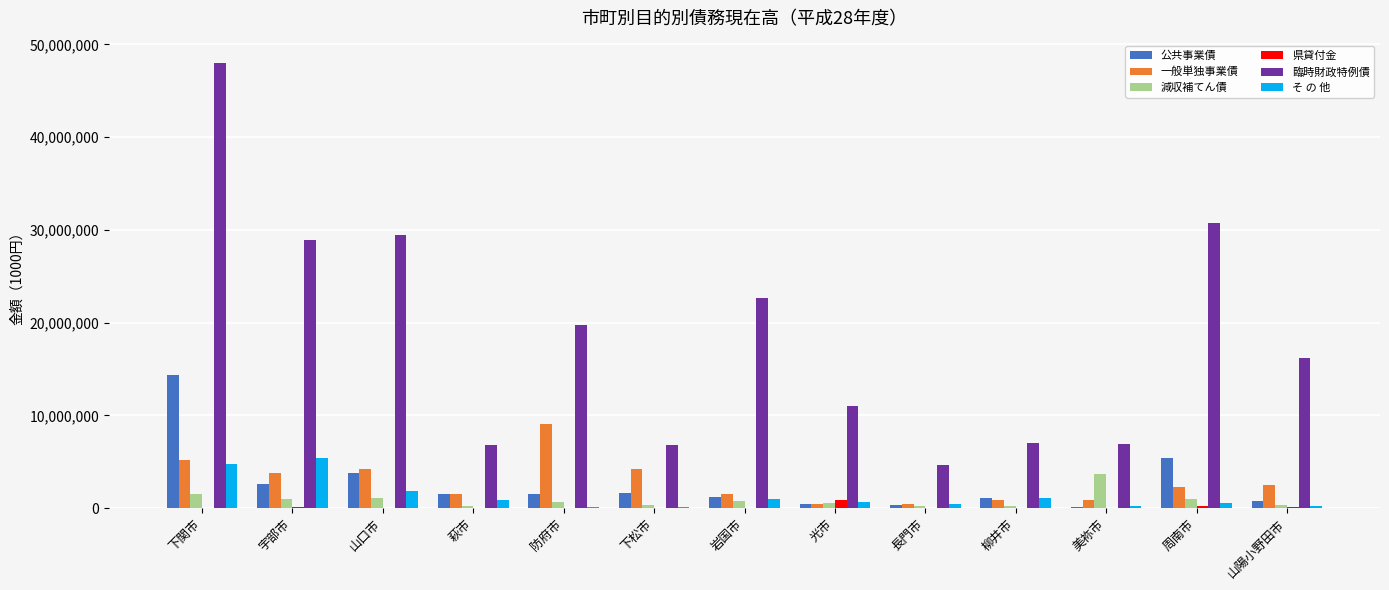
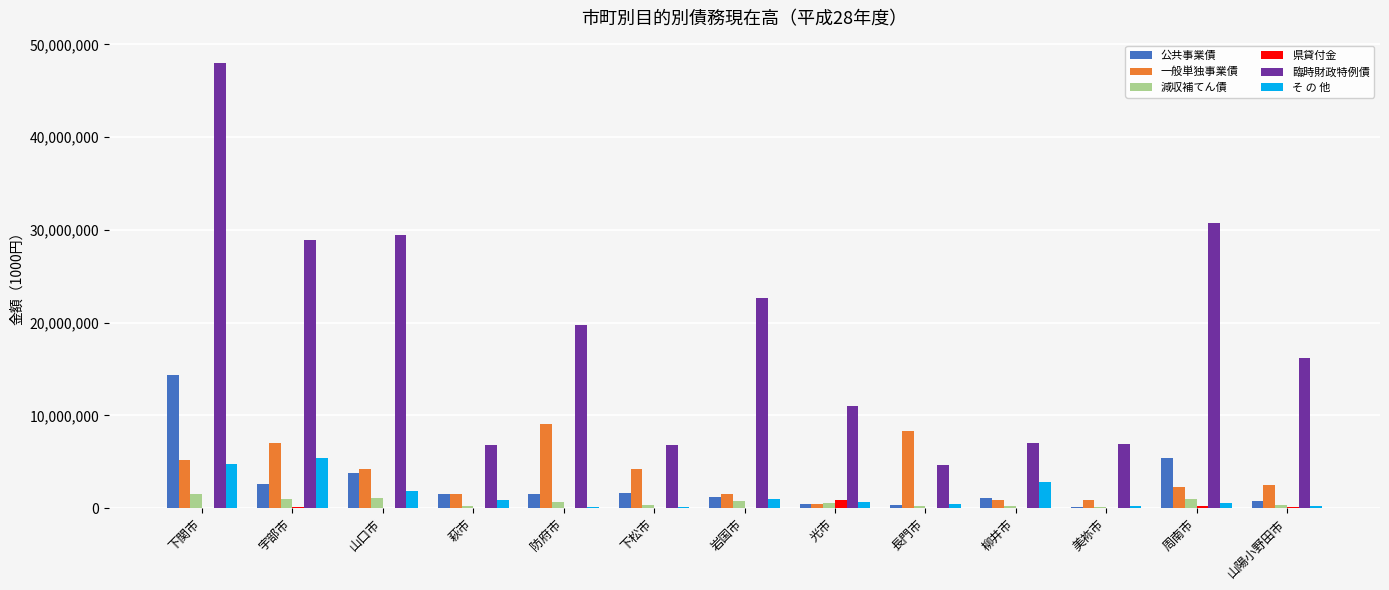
一般単独事業債, 宇部市: 4,000,000 -> 7,000,000
一般単独事業債, 長門市: 0 -> 8,000,000
そ の 他, 柳井市: 1,000,000 -> 3,000,000
減収補てん債, 美祢市: 4,000,000 -> 0
